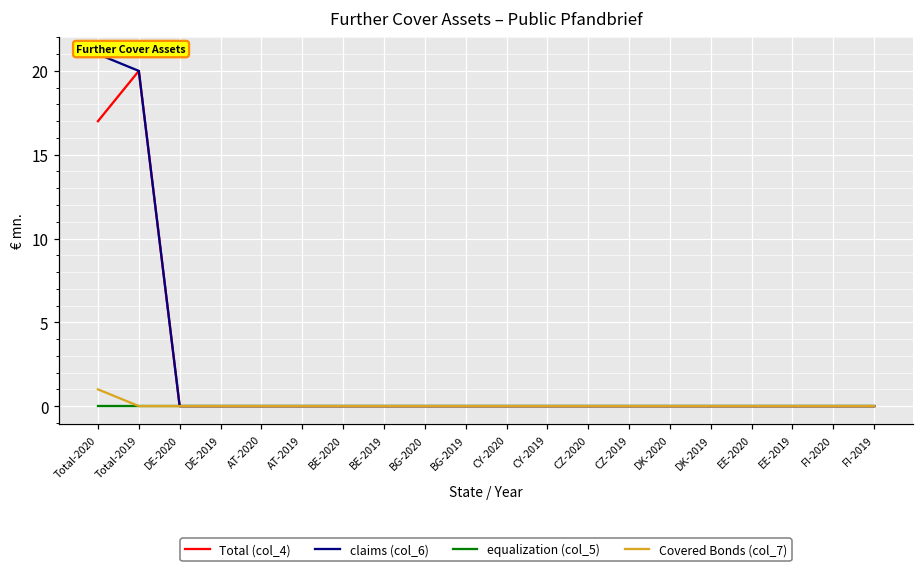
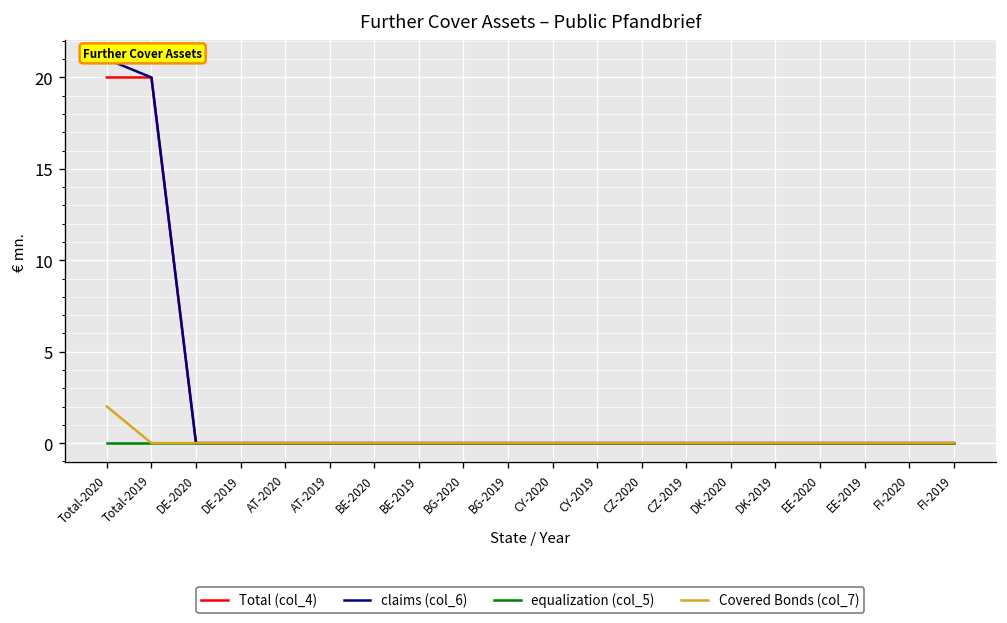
Total (col_4), Total-2020: 17 -> 20
Covered Bonds (col_7), Total-2020: 1 -> 2
